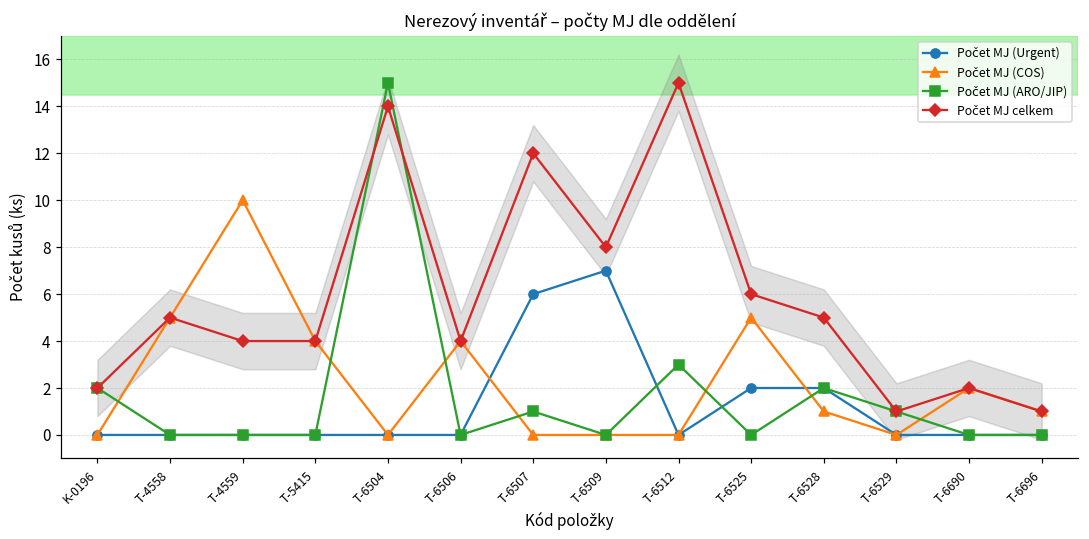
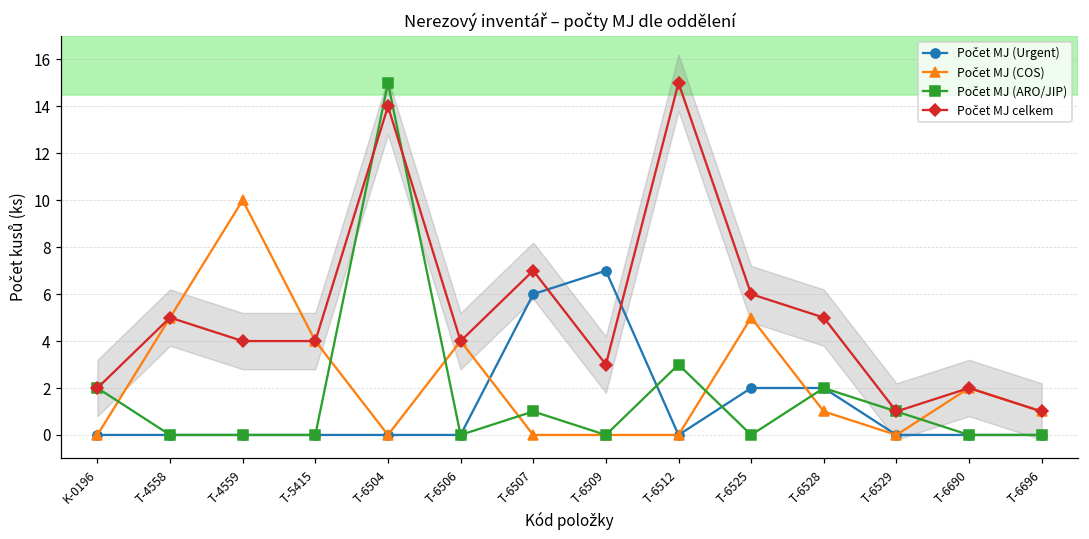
Počet MJ celkem, T-6507: 12 -> 7
Počet MJ celkem, T-6509: 8 -> 3
